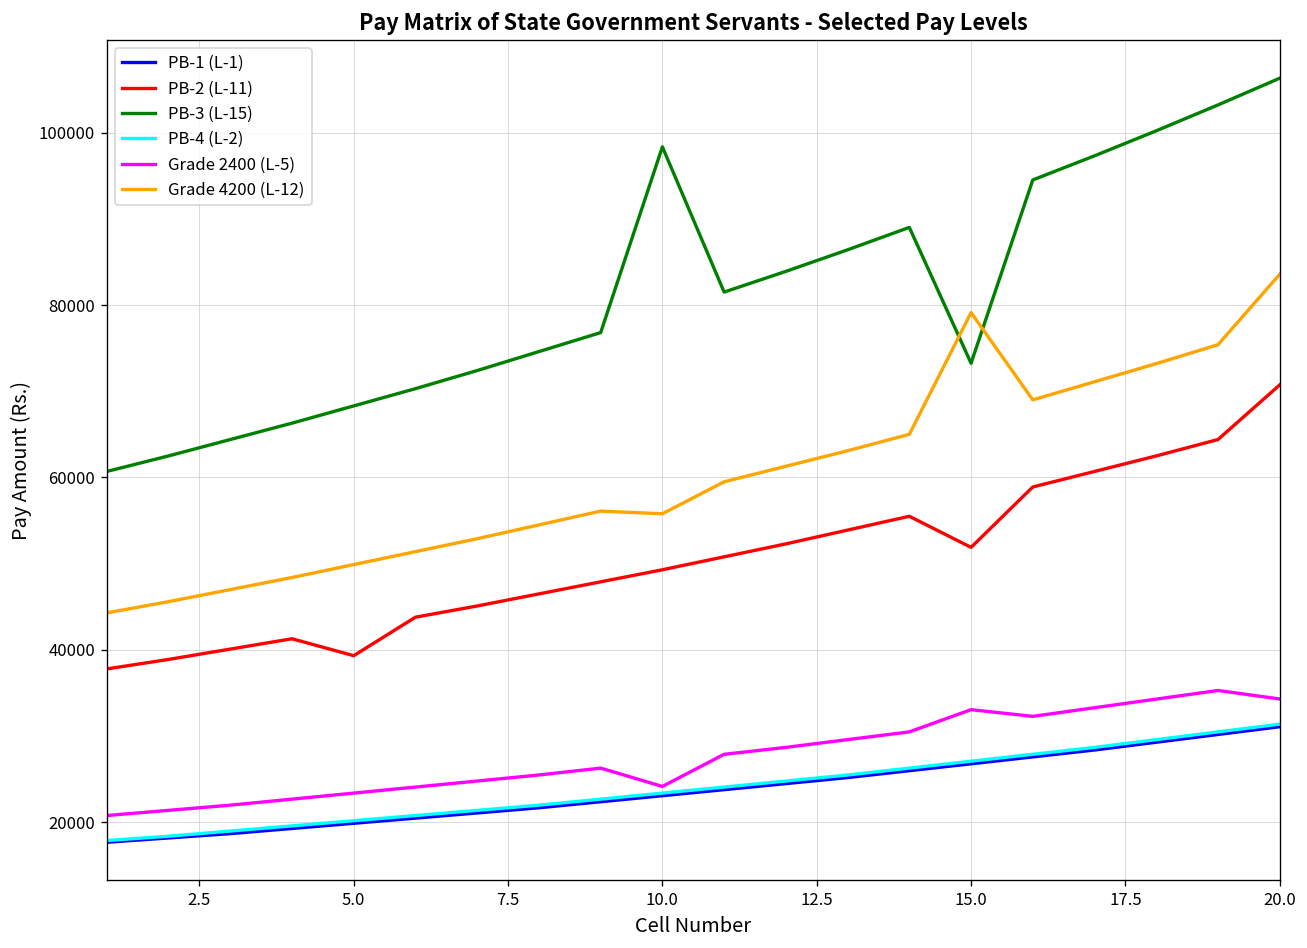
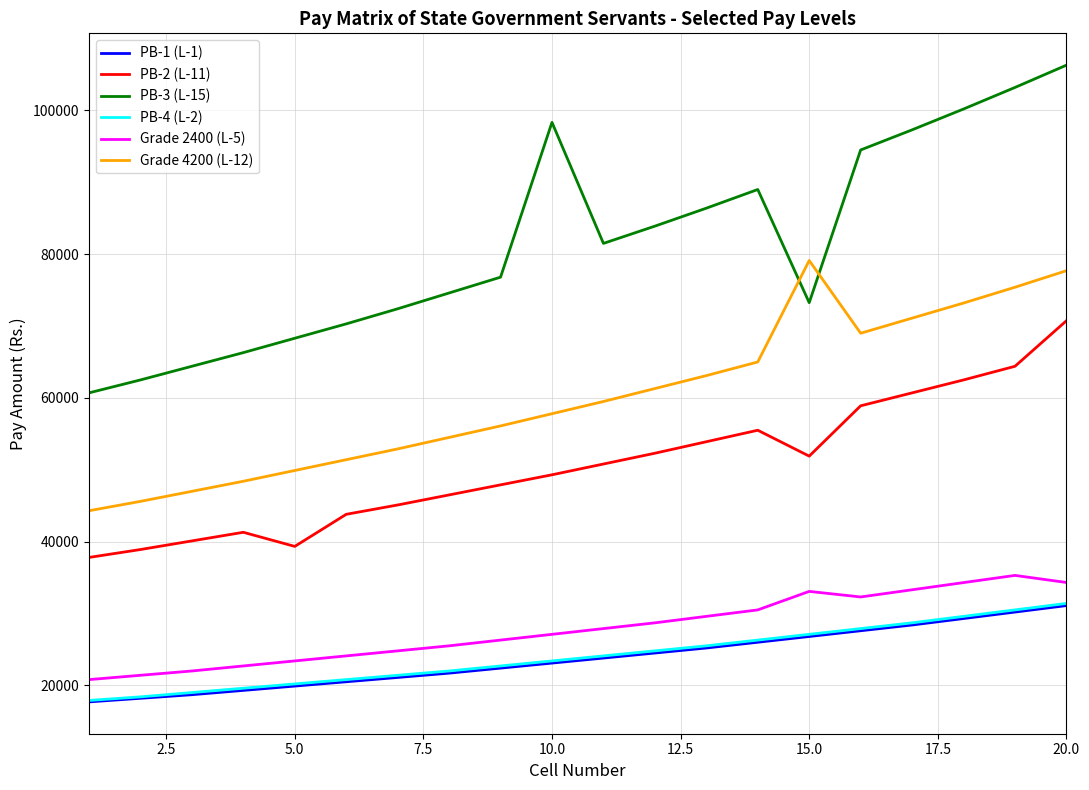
Grade 2400 (L-5), 10.0: 24000 -> 27000
Grade 4200 (L-12), 10.0: 56000 -> 58000
Grade 4200 (L-12), 20.0: 84000 -> 78000
